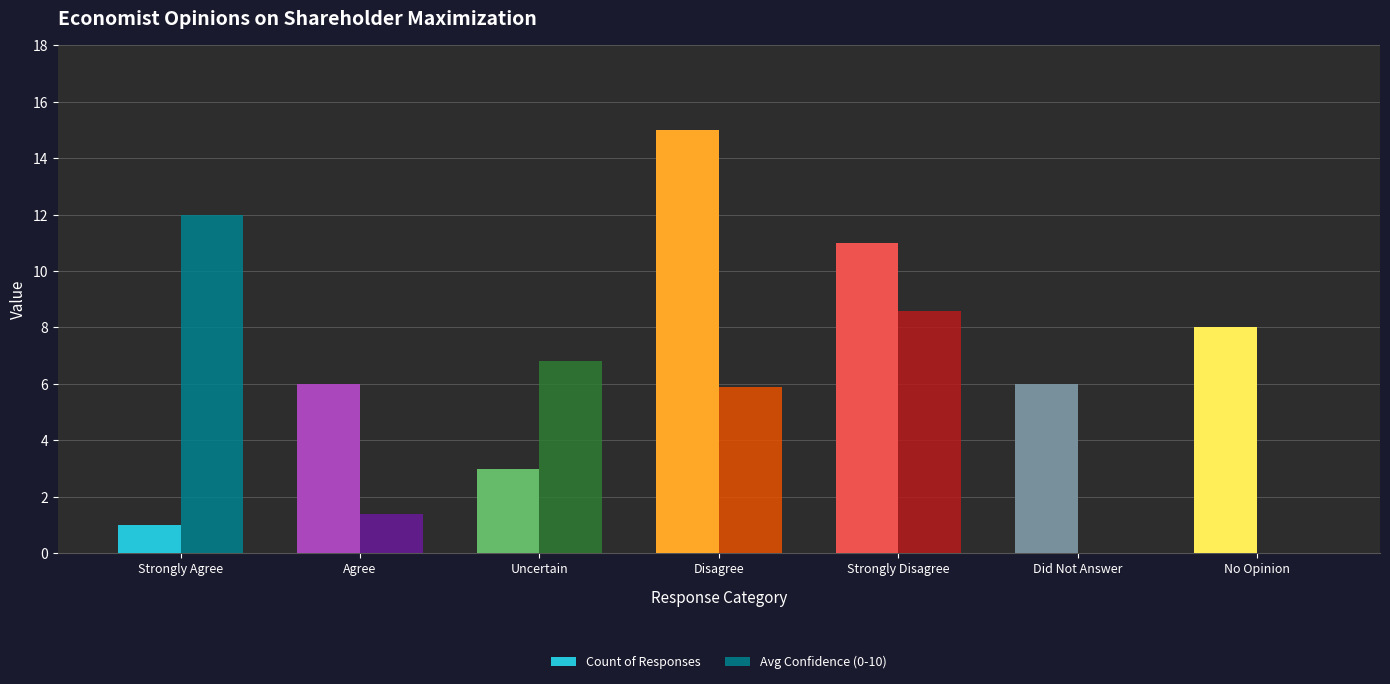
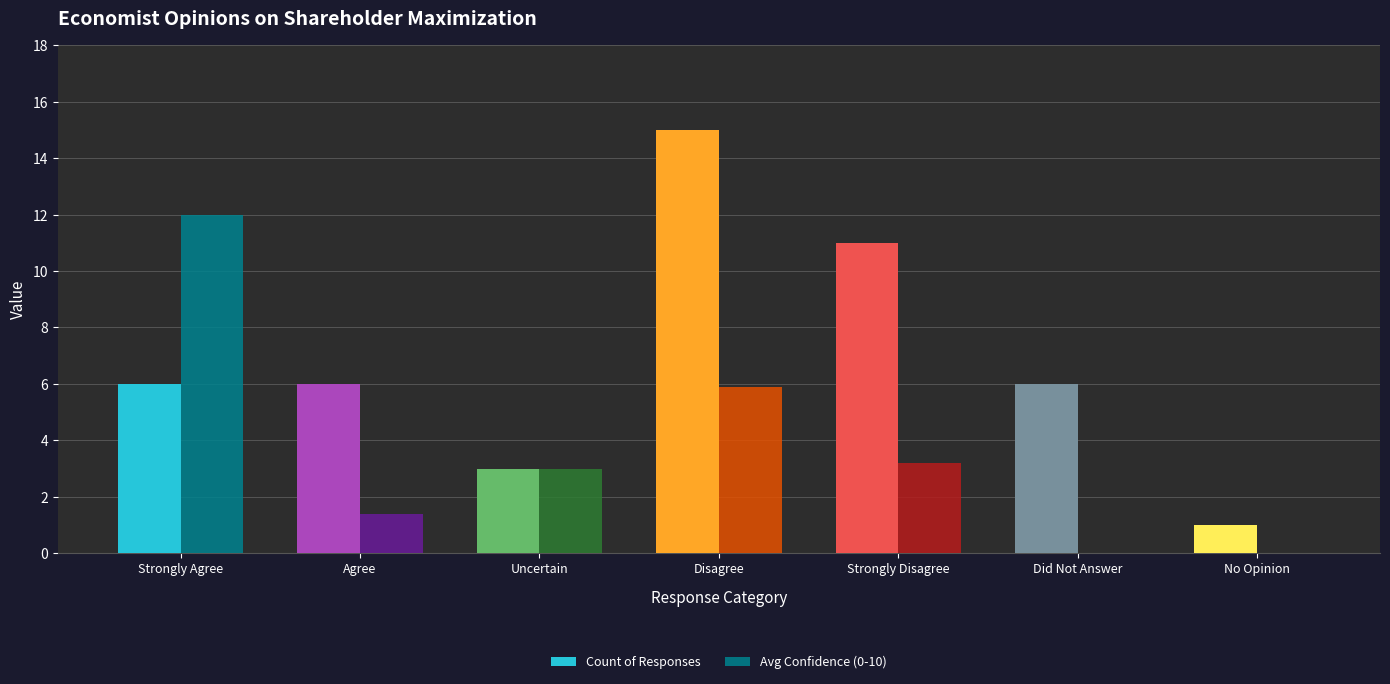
Count of Responses, Strongly Agree: 1 -> 6
Avg Confidence (0-10), Uncertain: 6.8 -> 3.0
Avg Confidence (0-10), Strongly Disagree: 8.6 -> 3.2
Count of Responses, No Opinion: 8 -> 1
